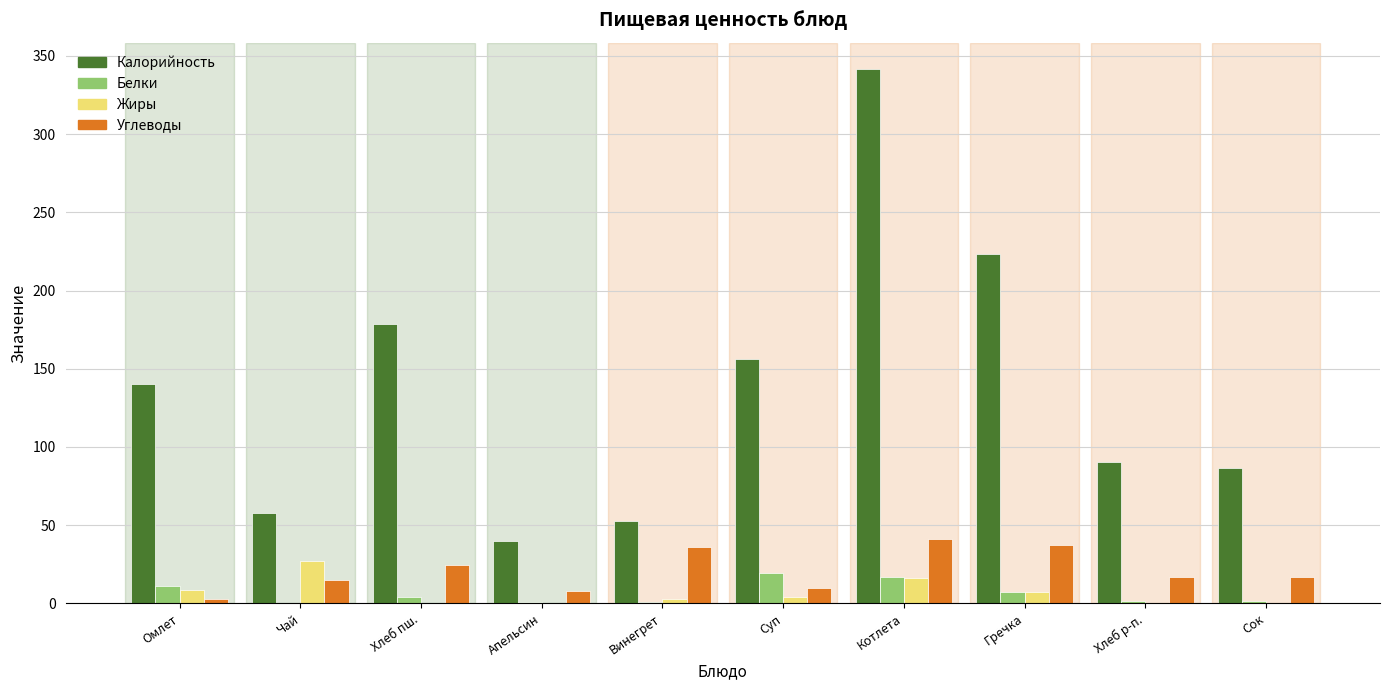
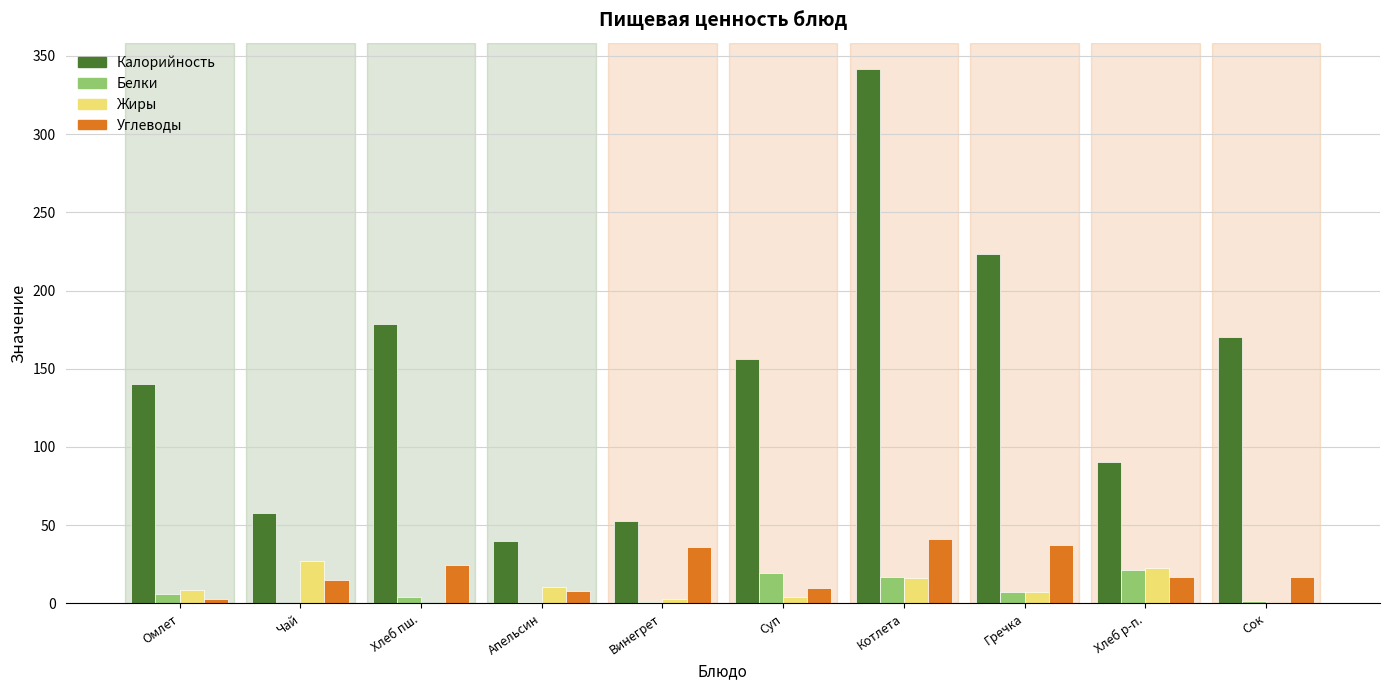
Белки, Омлет: 11 -> 6
Жиры, Апельсин: 0 -> 11
Белки, Хлеб р-п.: 1 -> 21
Жиры, Хлеб р-п.: 0 -> 23
Калорийность, Сок: 86 -> 171
